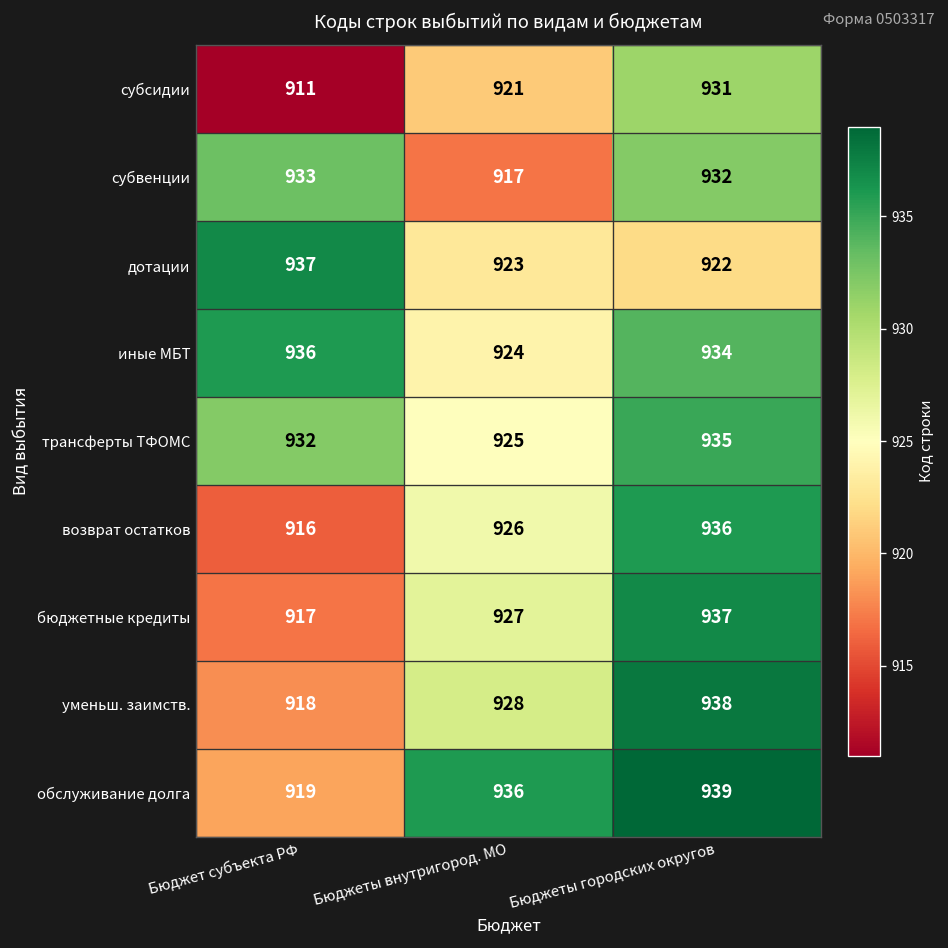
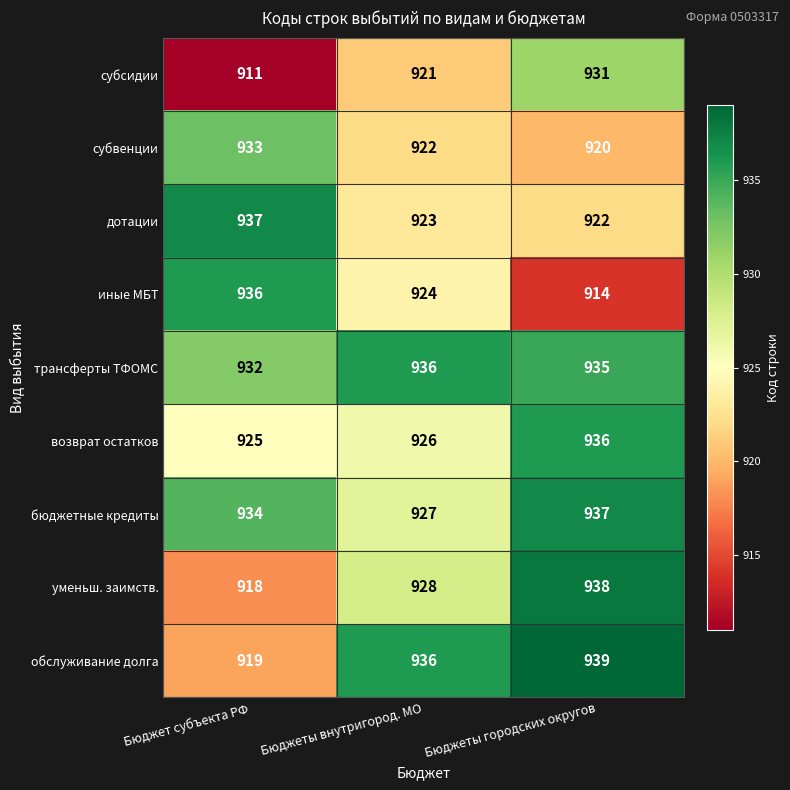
субвенции, Бюджеты внутригород. МО: 917 -> 922
субвенции, Бюджеты городских округов: 932 -> 920
иные МБТ, Бюджеты городских округов: 934 -> 914
трансферты ТФОМС, Бюджеты внутригород. МО: 925 -> 936
возврат остатков, Бюджет субъекта РФ: 916 -> 925
бюджетные кредиты, Бюджет субъекта РФ: 917 -> 934
